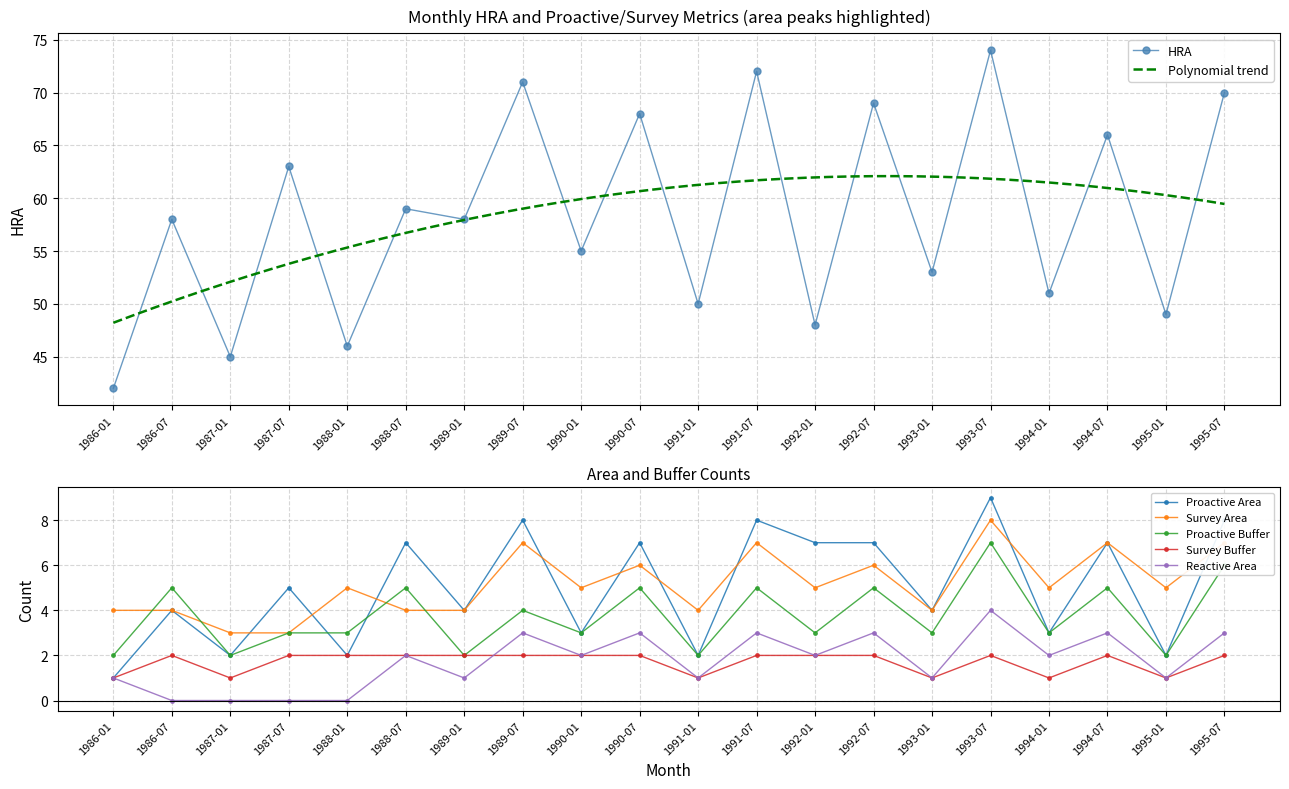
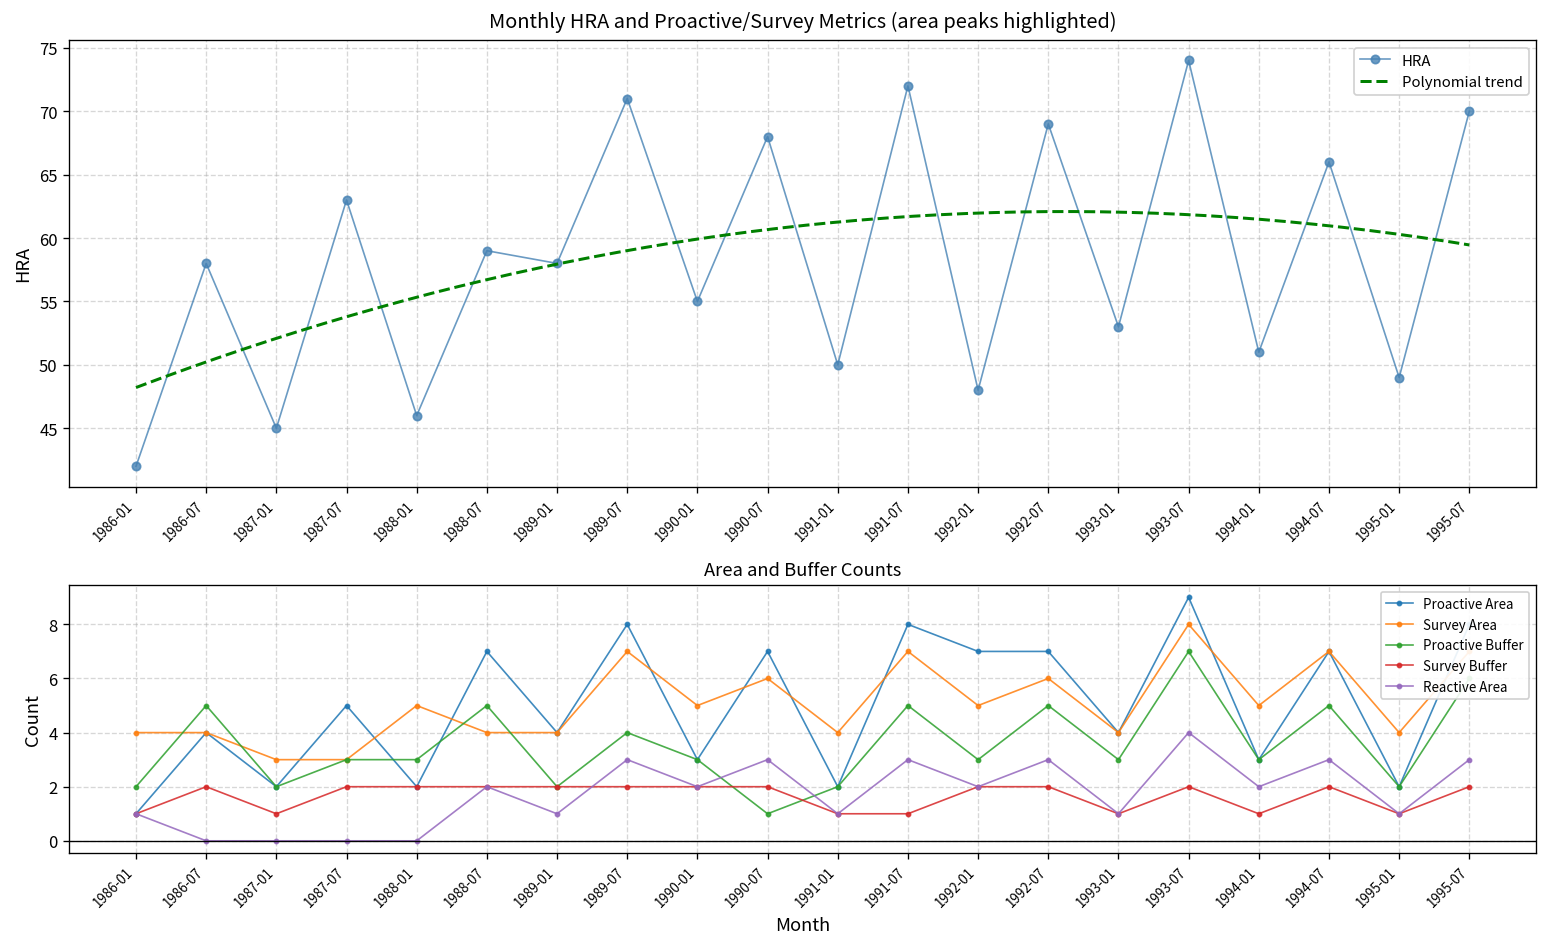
Area and Buffer Counts, Proactive Buffer, 1990-07: 5 -> 1
Area and Buffer Counts, Survey Buffer, 1991-07: 2 -> 1
Area and Buffer Counts, Survey Area, 1995-01: 5 -> 4
